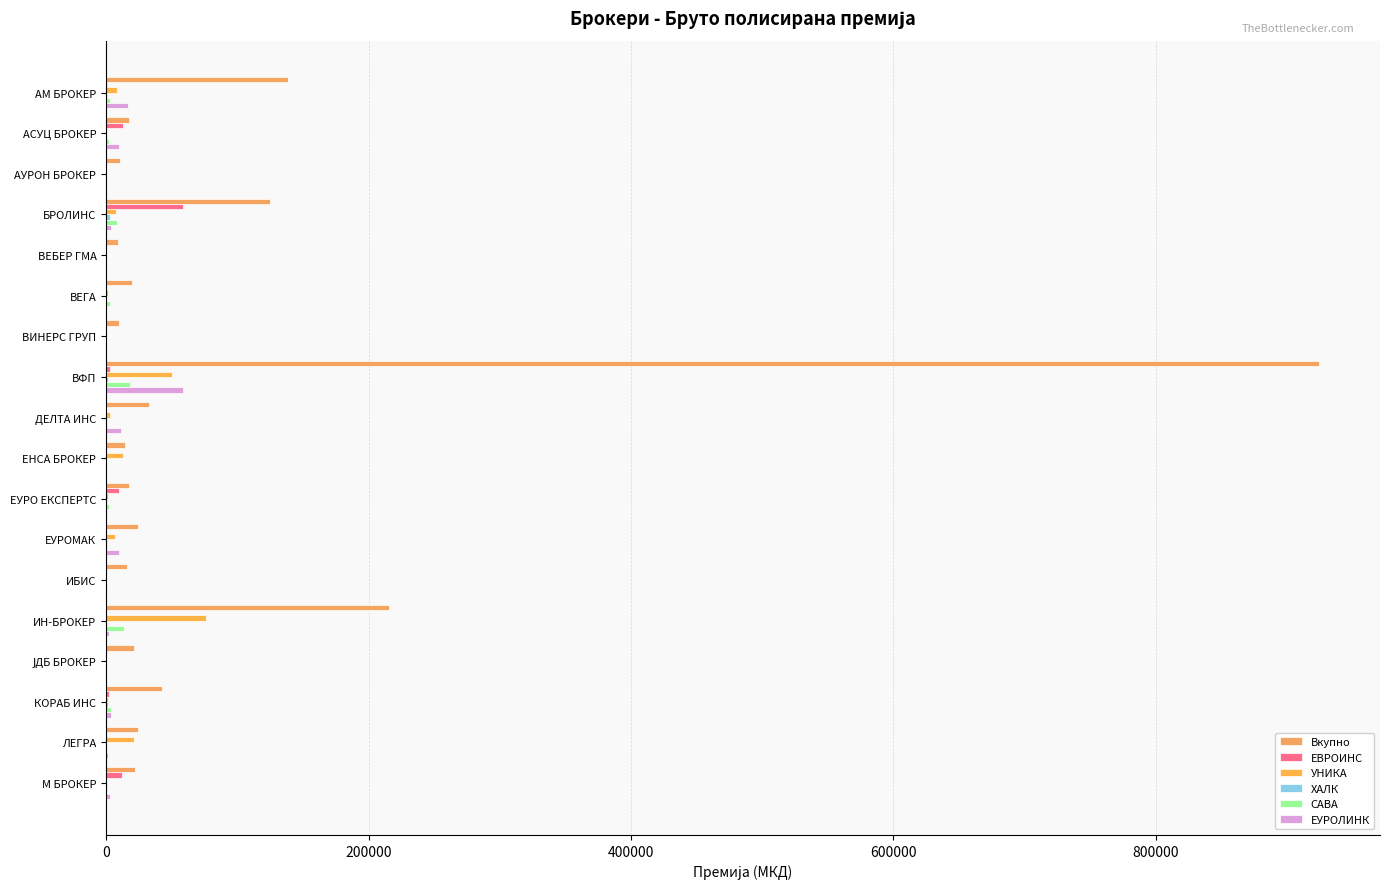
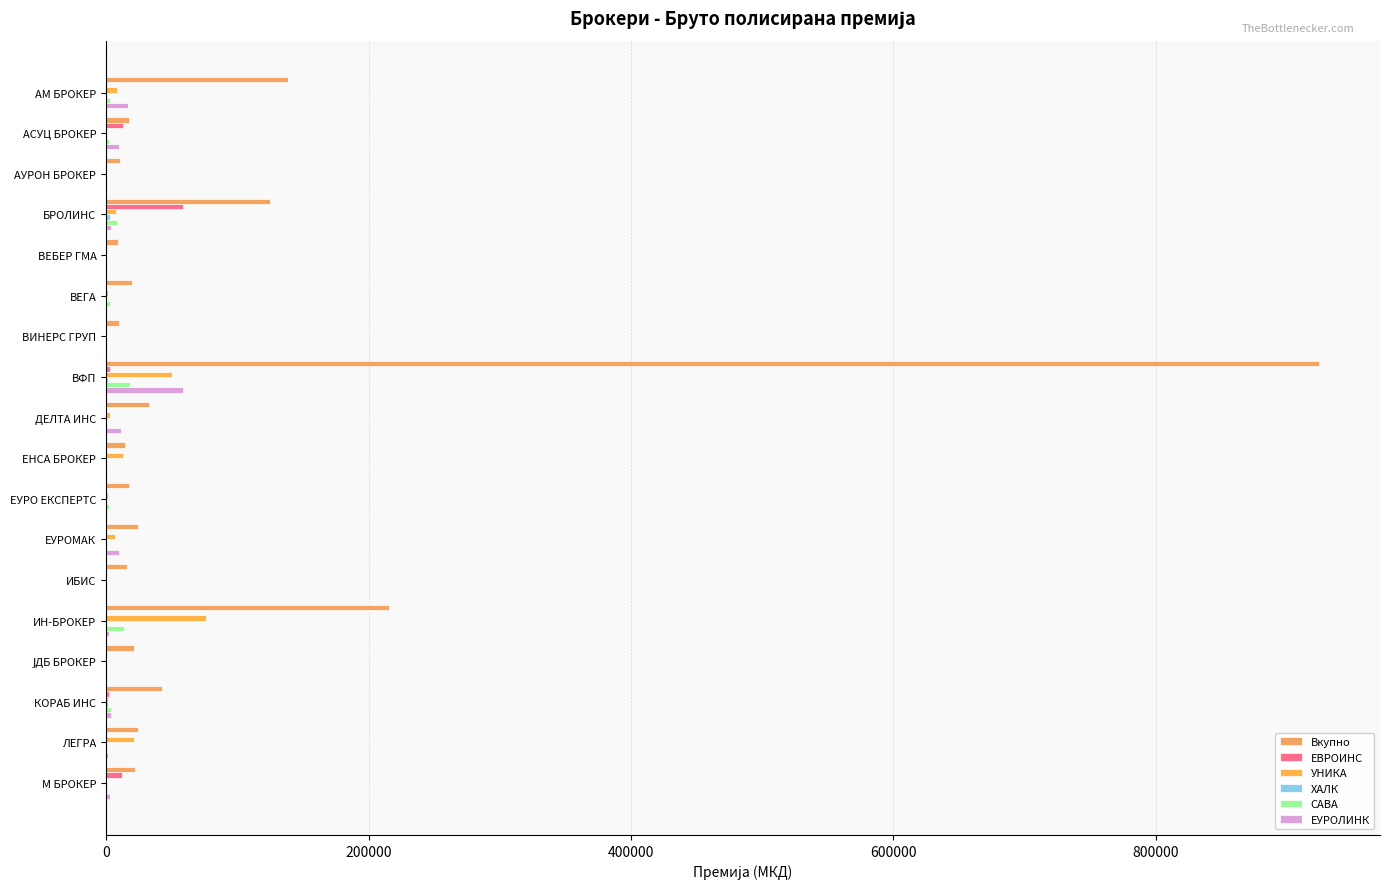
ЕВРОИНС, ЕУРО ЕКСПЕРТС: 10000 -> 0
